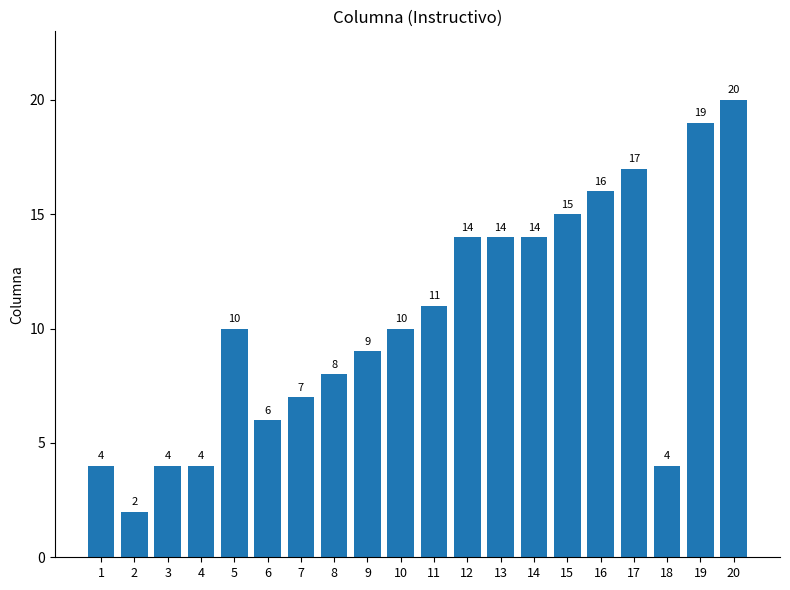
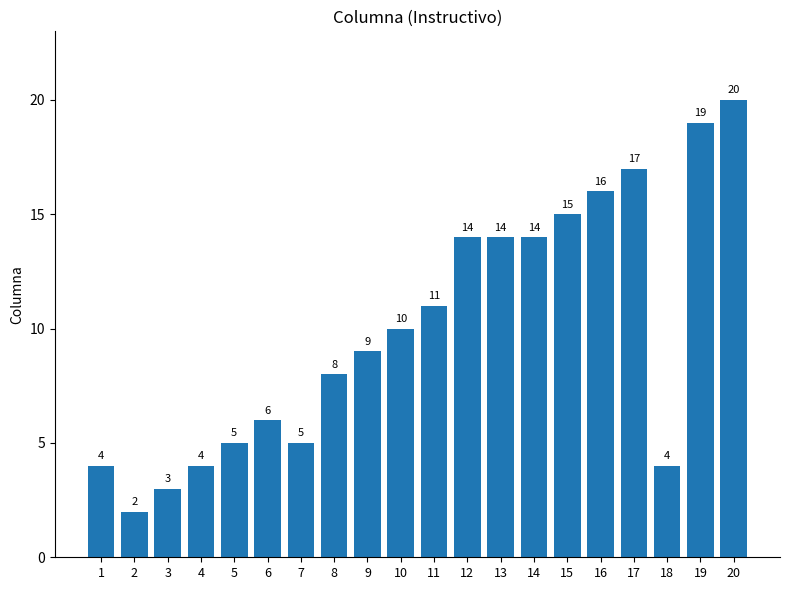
3: 4 -> 3
5: 10 -> 5
7: 7 -> 5
